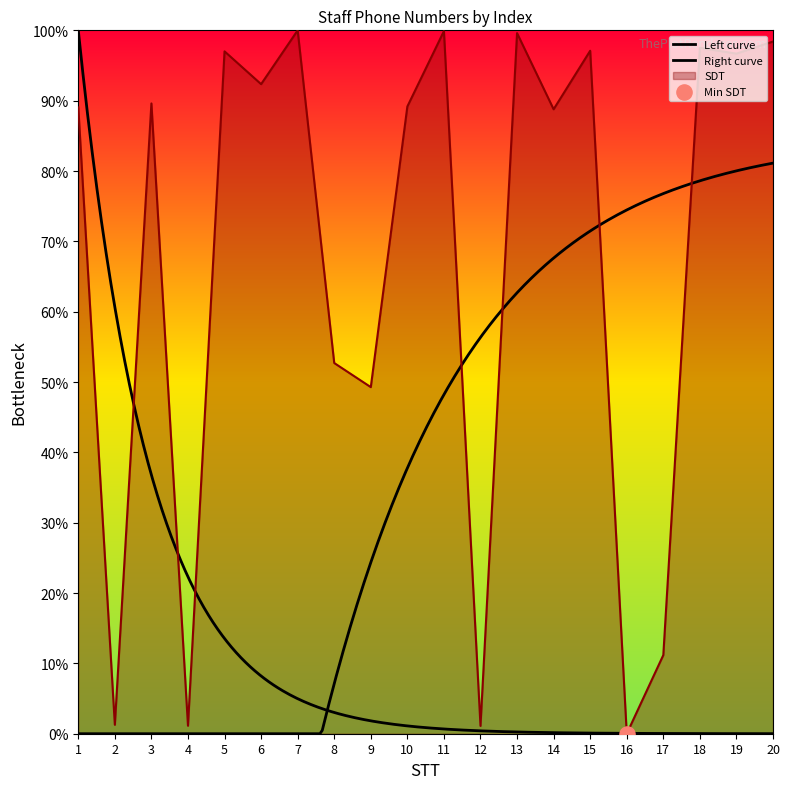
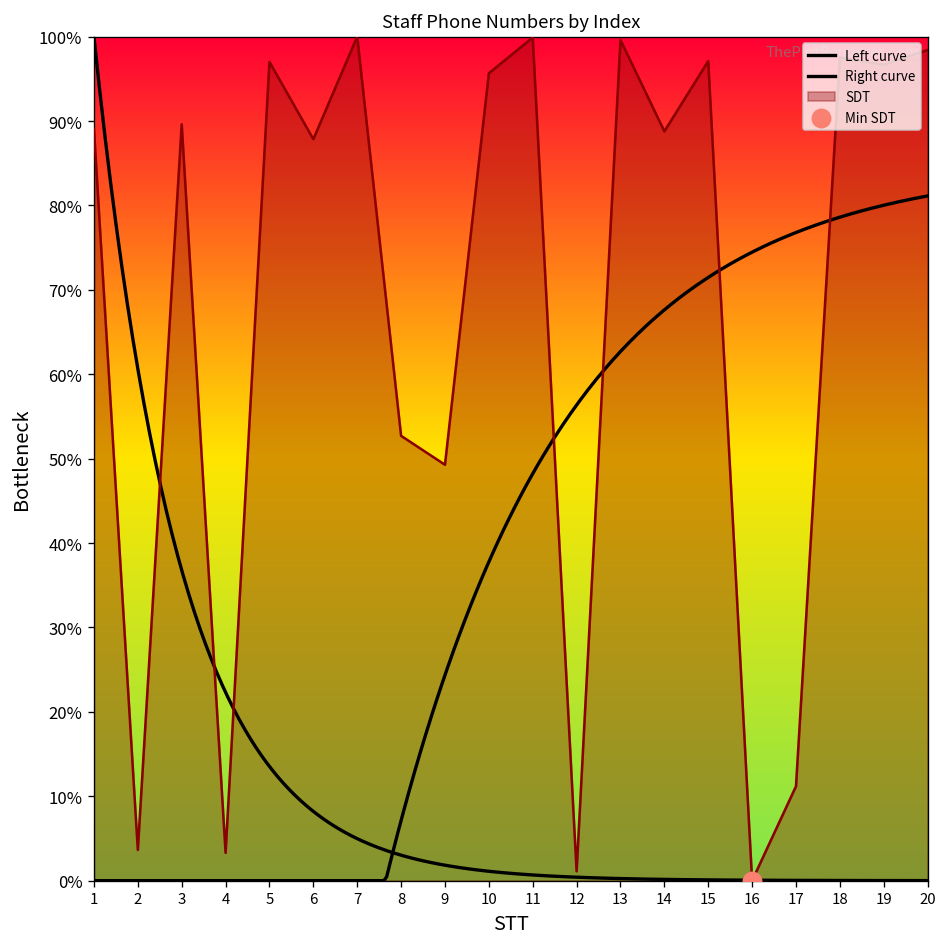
SDT, 2: 1% -> 4%
SDT, 4: 1% -> 3%
SDT, 6: 92% -> 88%
SDT, 10: 89% -> 96%
